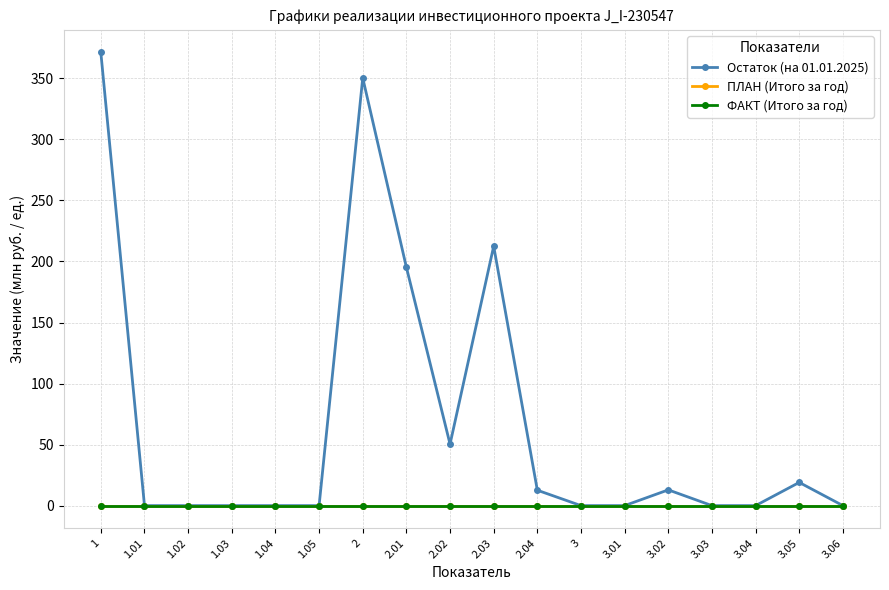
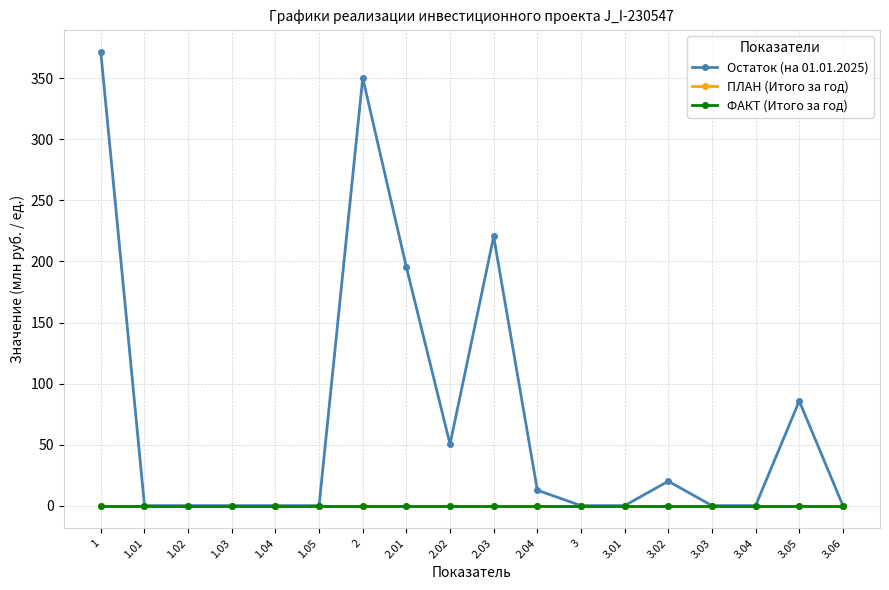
Остаток (на 01.01.2025), 2.03: 213 -> 220
Остаток (на 01.01.2025), 3.02: 13 -> 20
Остаток (на 01.01.2025), 3.05: 19 -> 86
